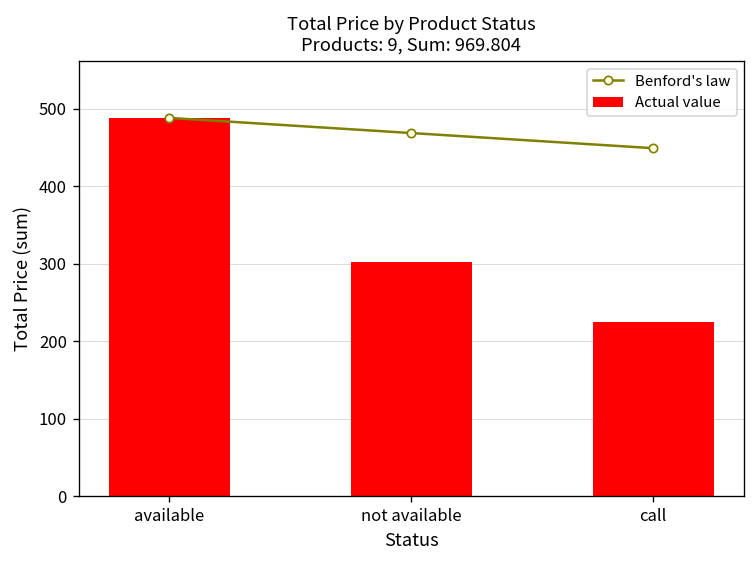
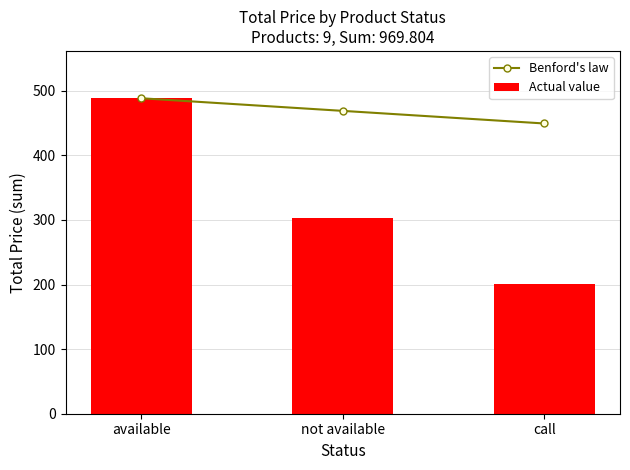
Actual value, call: 230 -> 200
